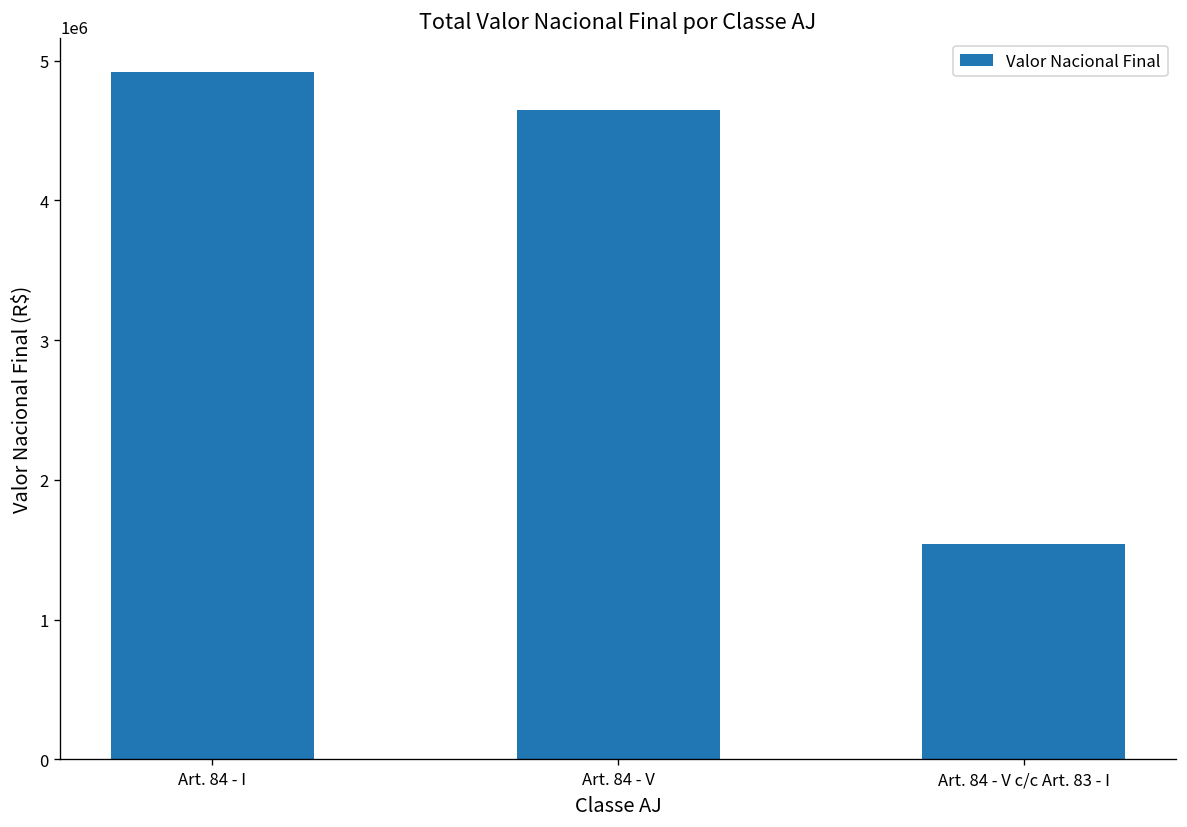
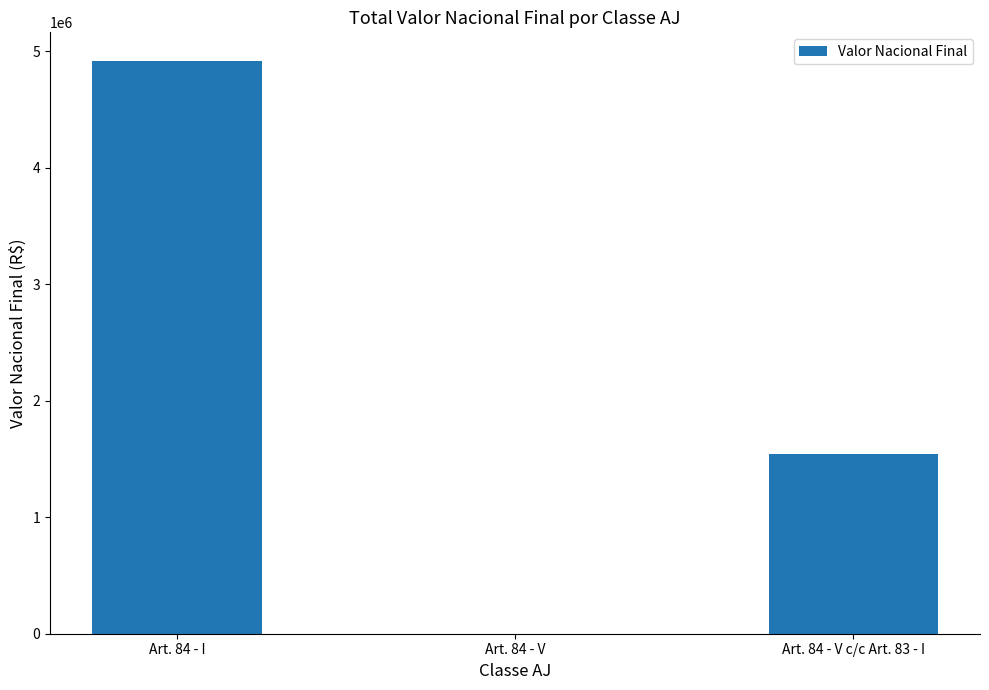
Art. 84 - V: 4640000 -> 0
